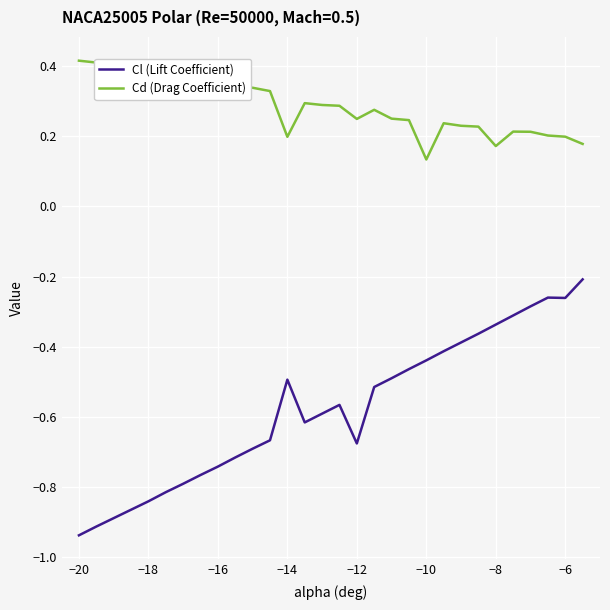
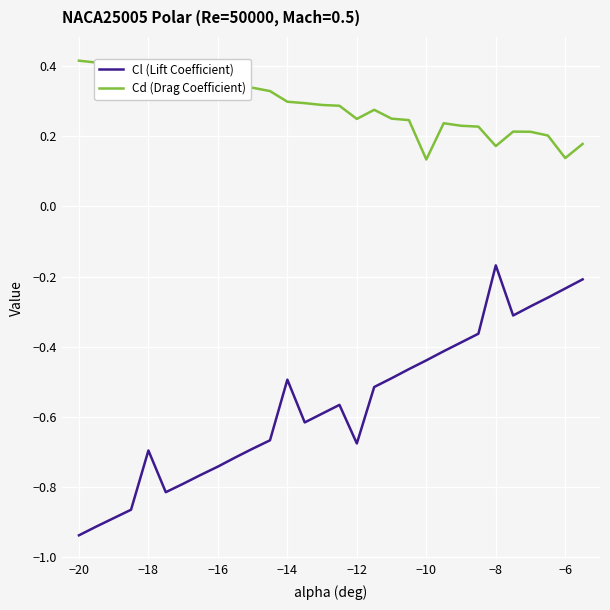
Cl (Lift Coefficient), −18: -0.84 -> -0.70
Cd (Drag Coefficient), −14: 0.20 -> 0.30
Cl (Lift Coefficient), −8: -0.34 -> -0.17
Cl (Lift Coefficient), −6: -0.26 -> -0.23
Cd (Drag Coefficient), −6: 0.20 -> 0.14
